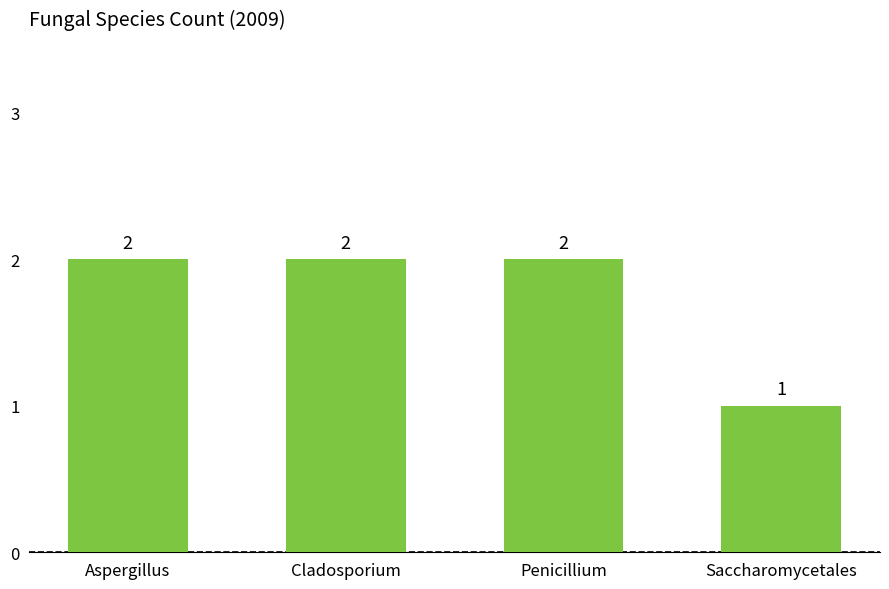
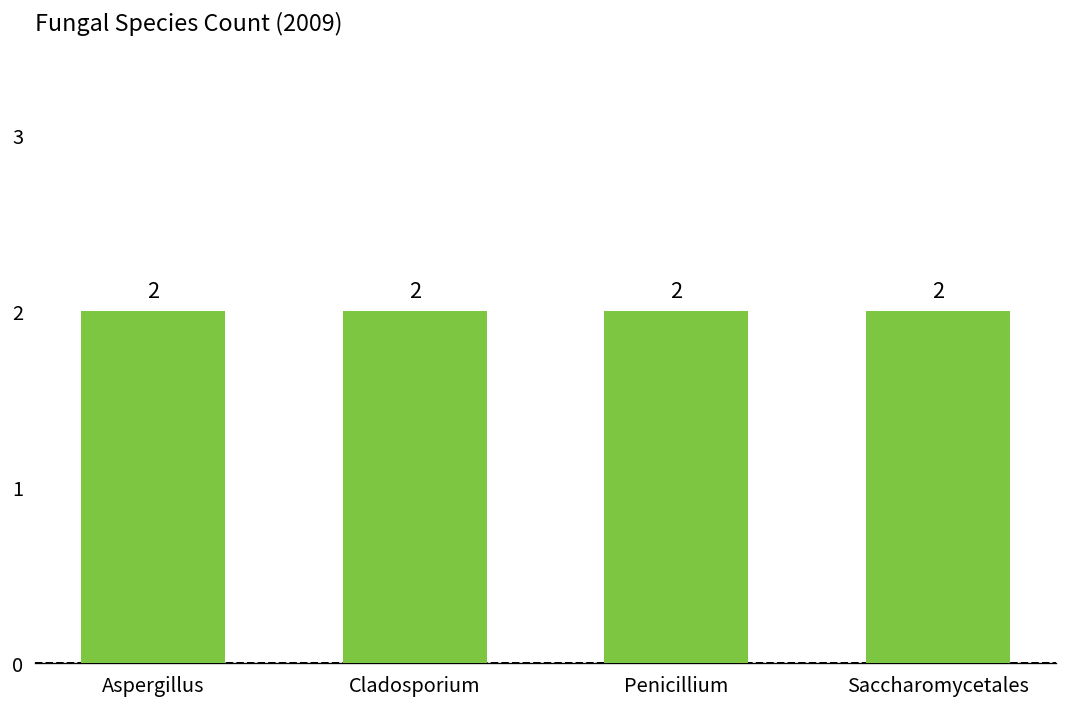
Saccharomycetales: 1 -> 2
